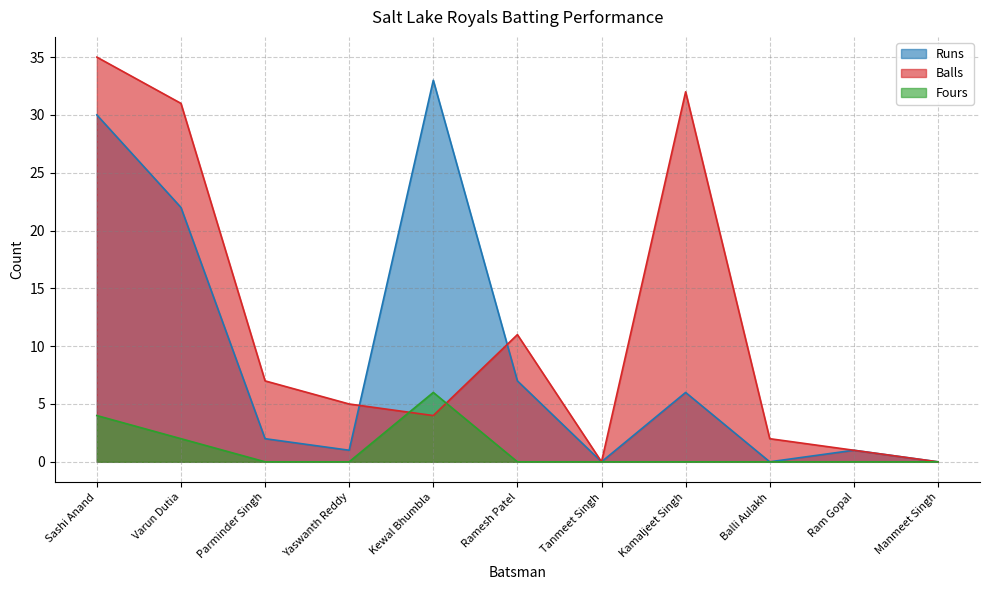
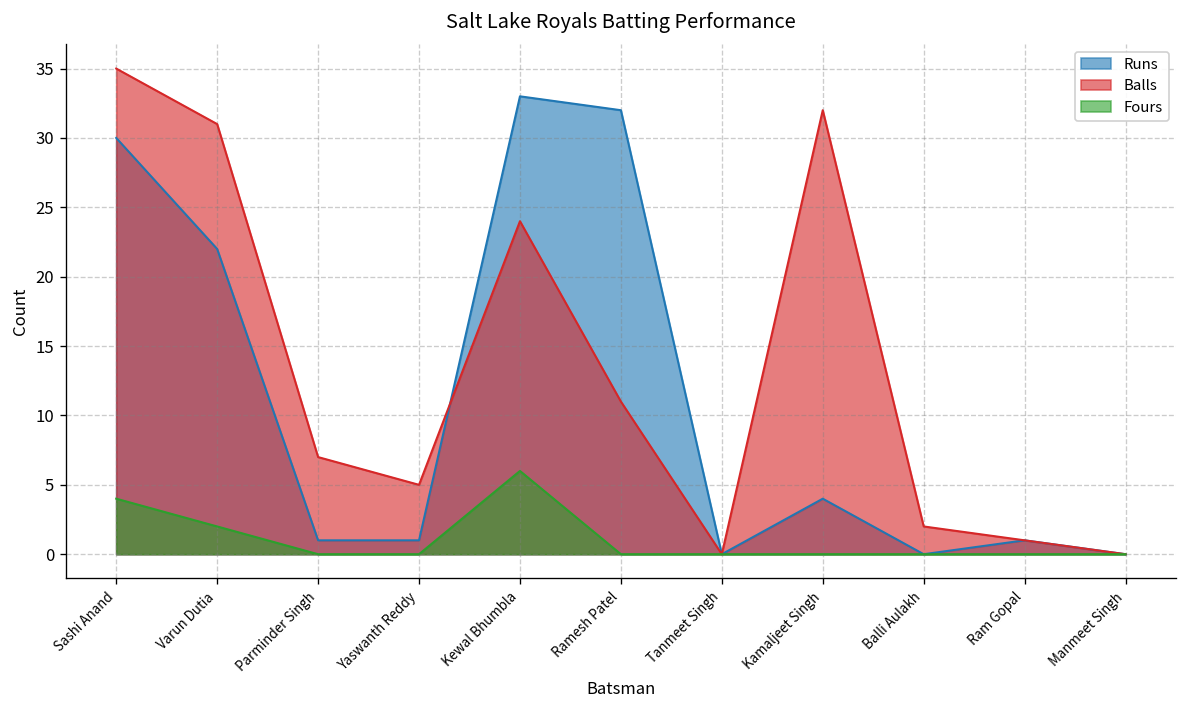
Runs, Parminder Singh: 2 -> 1
Balls, Kewal Bhumbla: 4 -> 24
Runs, Ramesh Patel: 7 -> 32
Runs, Kamaljeet Singh: 6 -> 4
